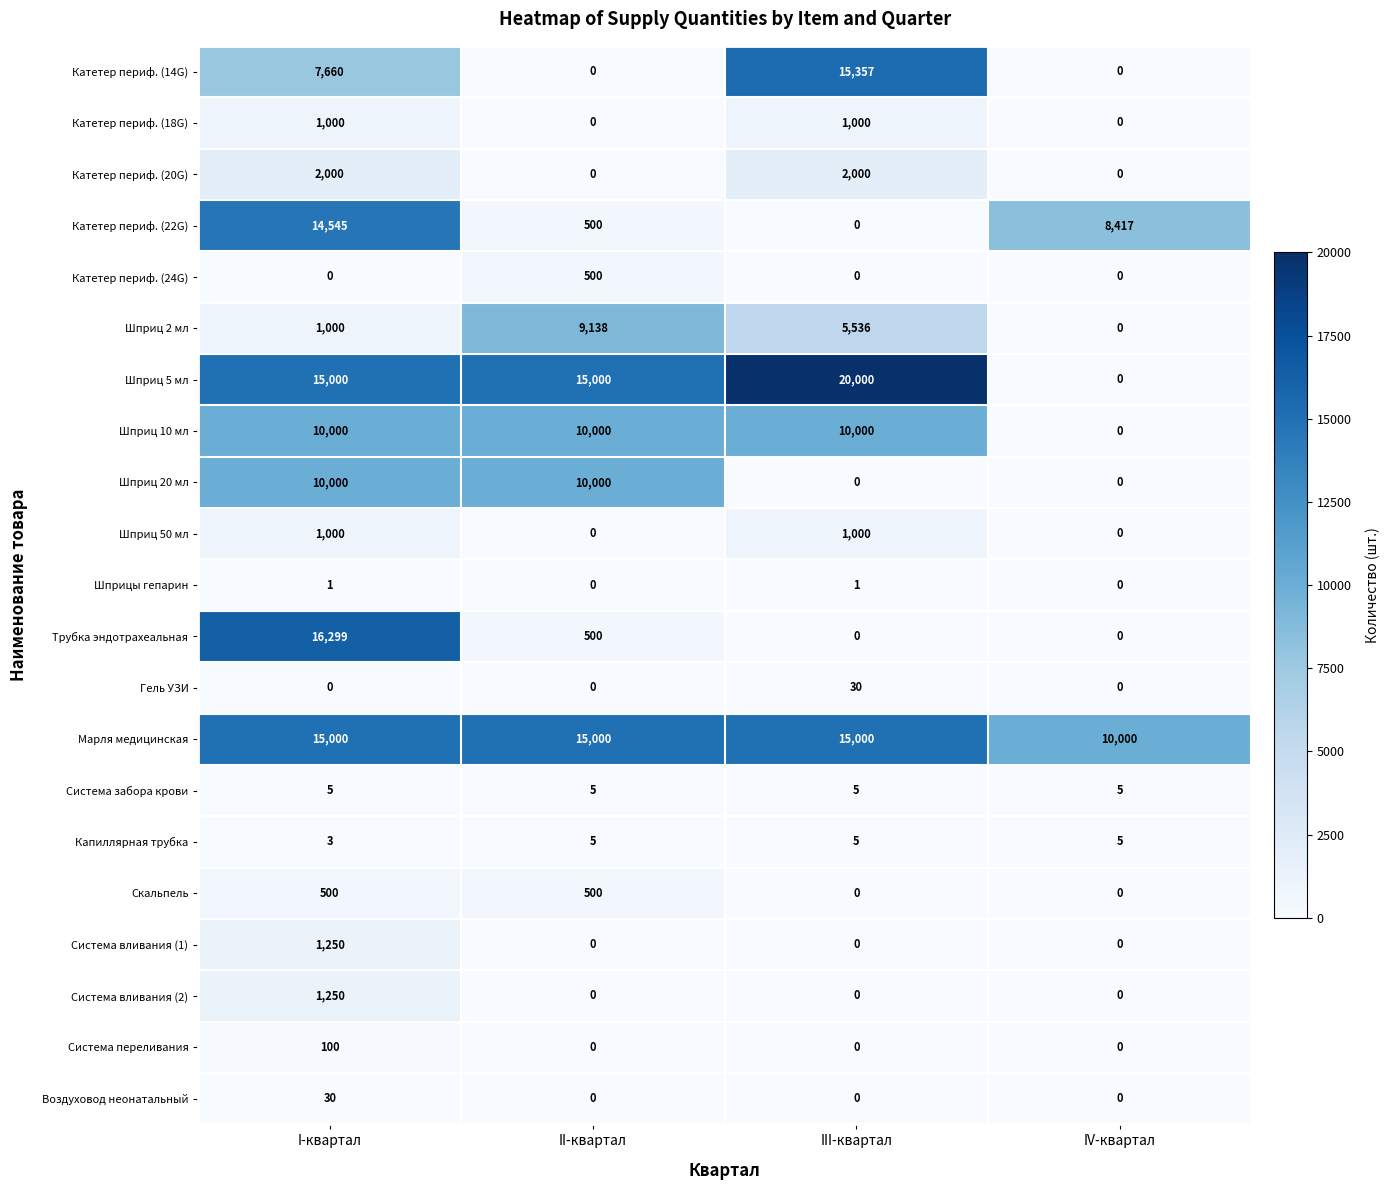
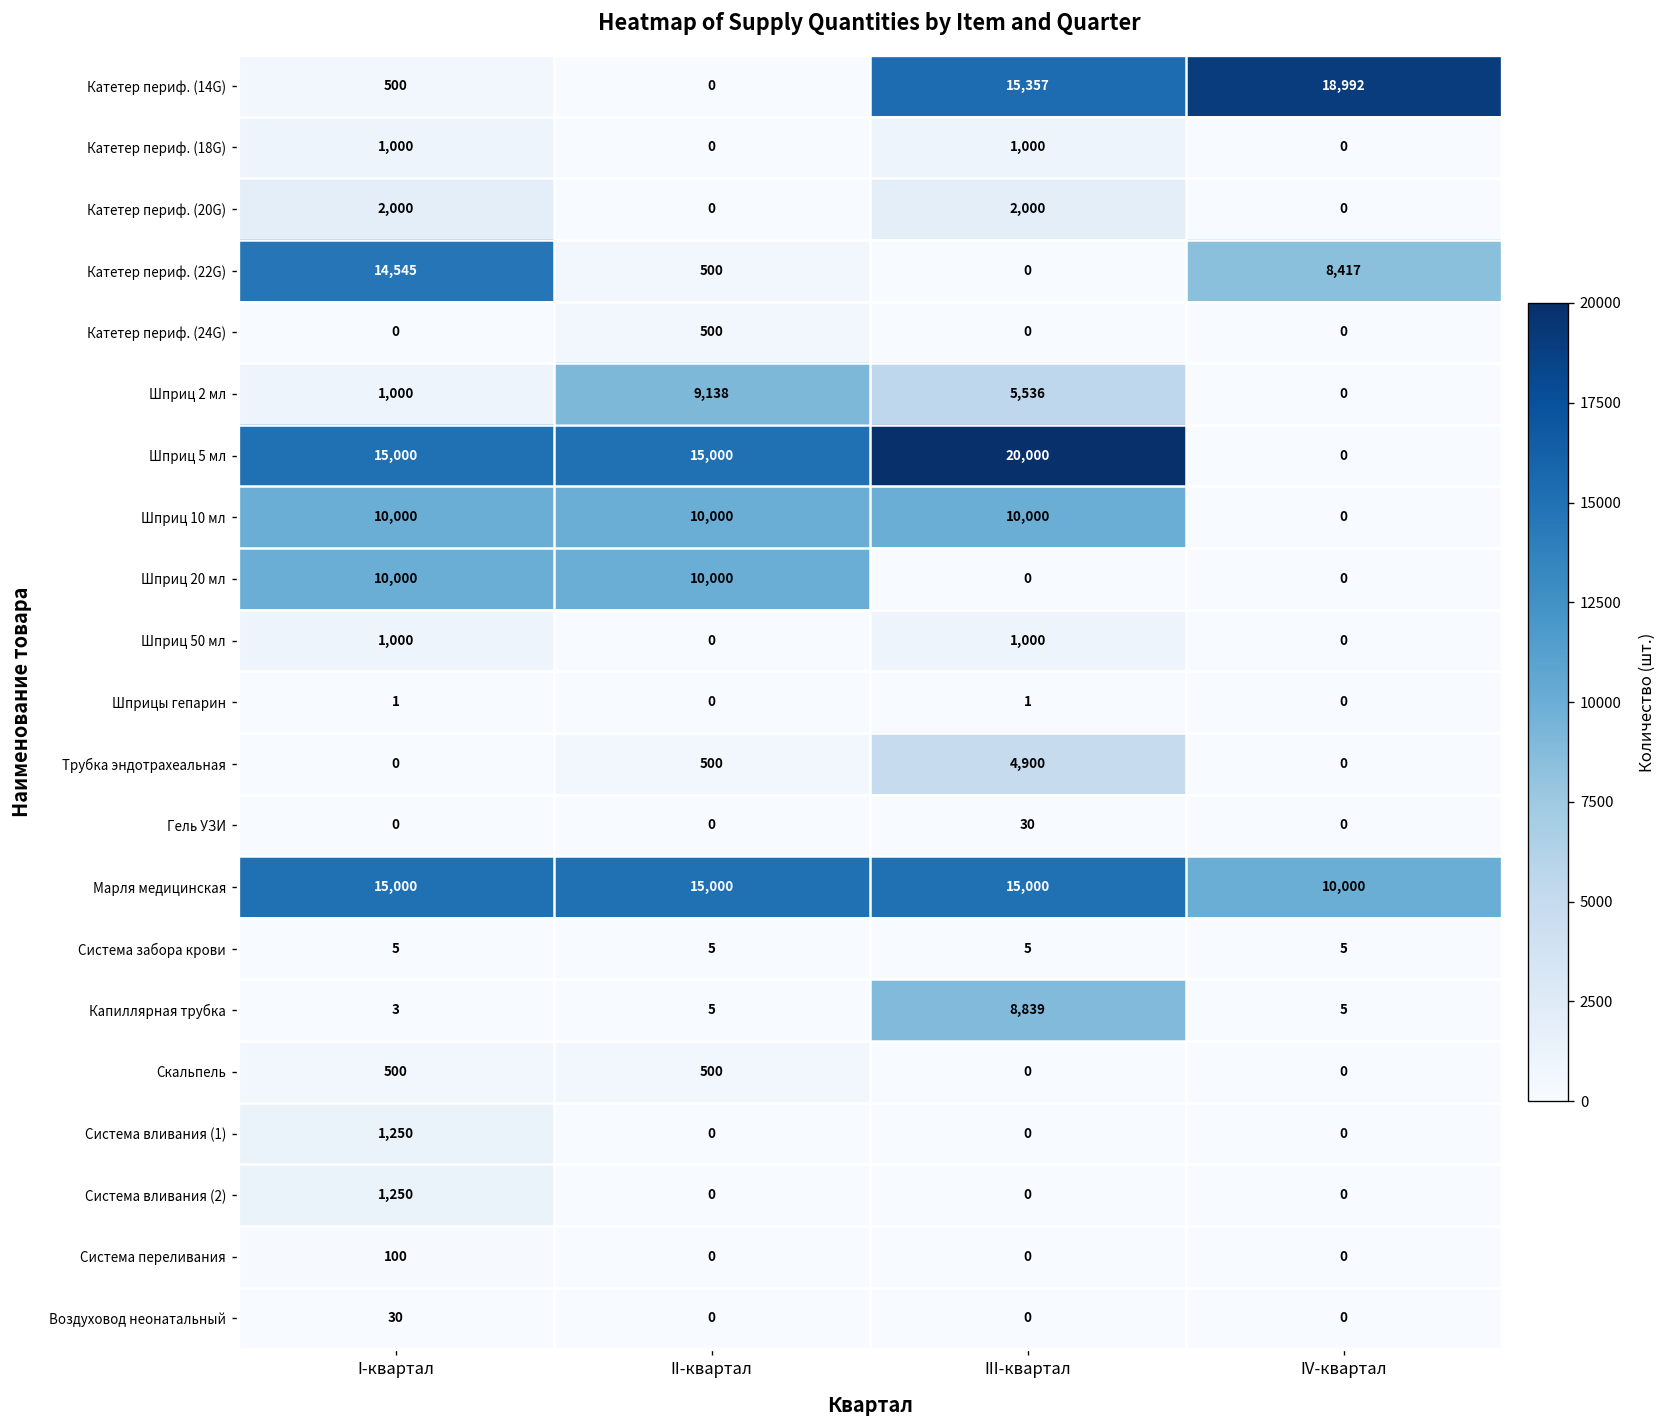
Катетер периф. (14G), I-квартал: 7,660 -> 500
Катетер периф. (14G), IV-квартал: 0 -> 18,992
Трубка эндотрахеальная, I-квартал: 16,299 -> 0
Трубка эндотрахеальная, III-квартал: 0 -> 4,900
Капиллярная трубка, III-квартал: 5 -> 8,839
